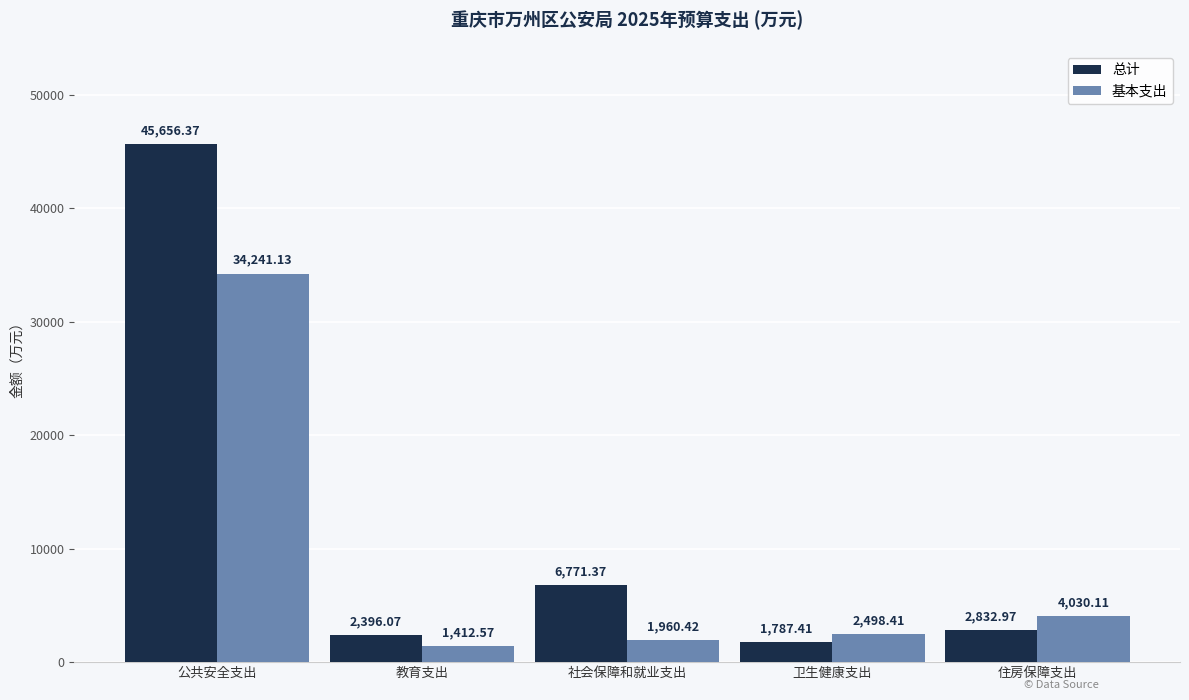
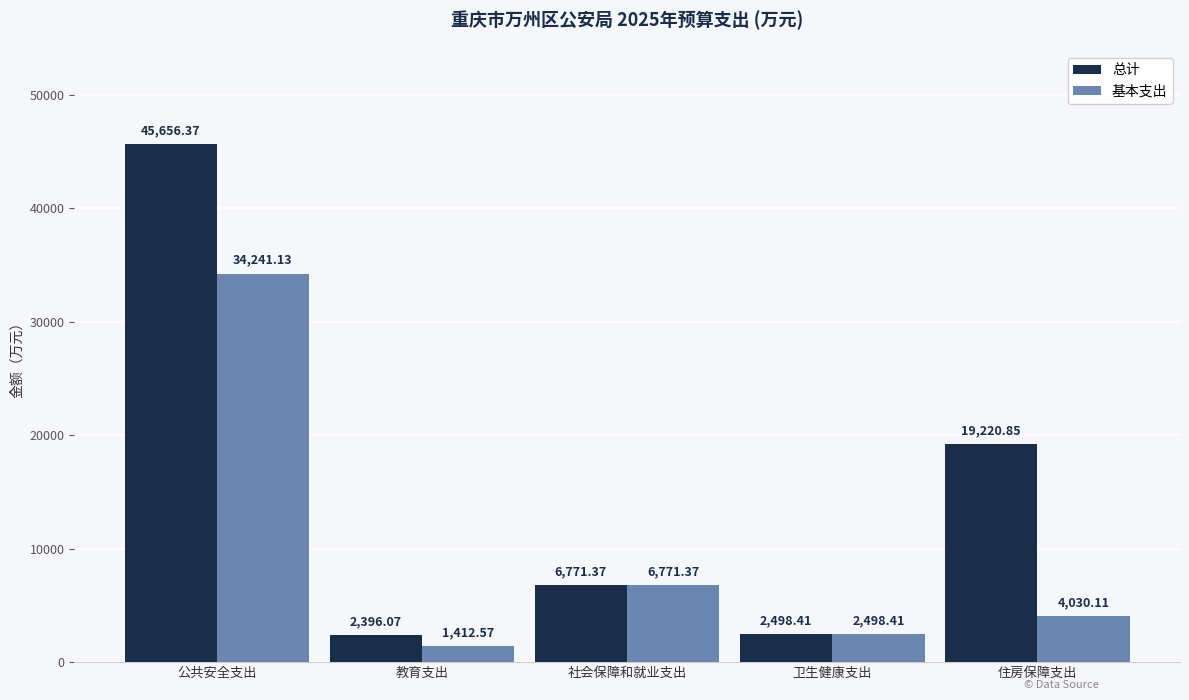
基本支出, 社会保障和就业支出: 1,960.42 -> 6,771.37
总计, 卫生健康支出: 1,787.41 -> 2,498.41
总计, 住房保障支出: 2,832.97 -> 19,220.85
